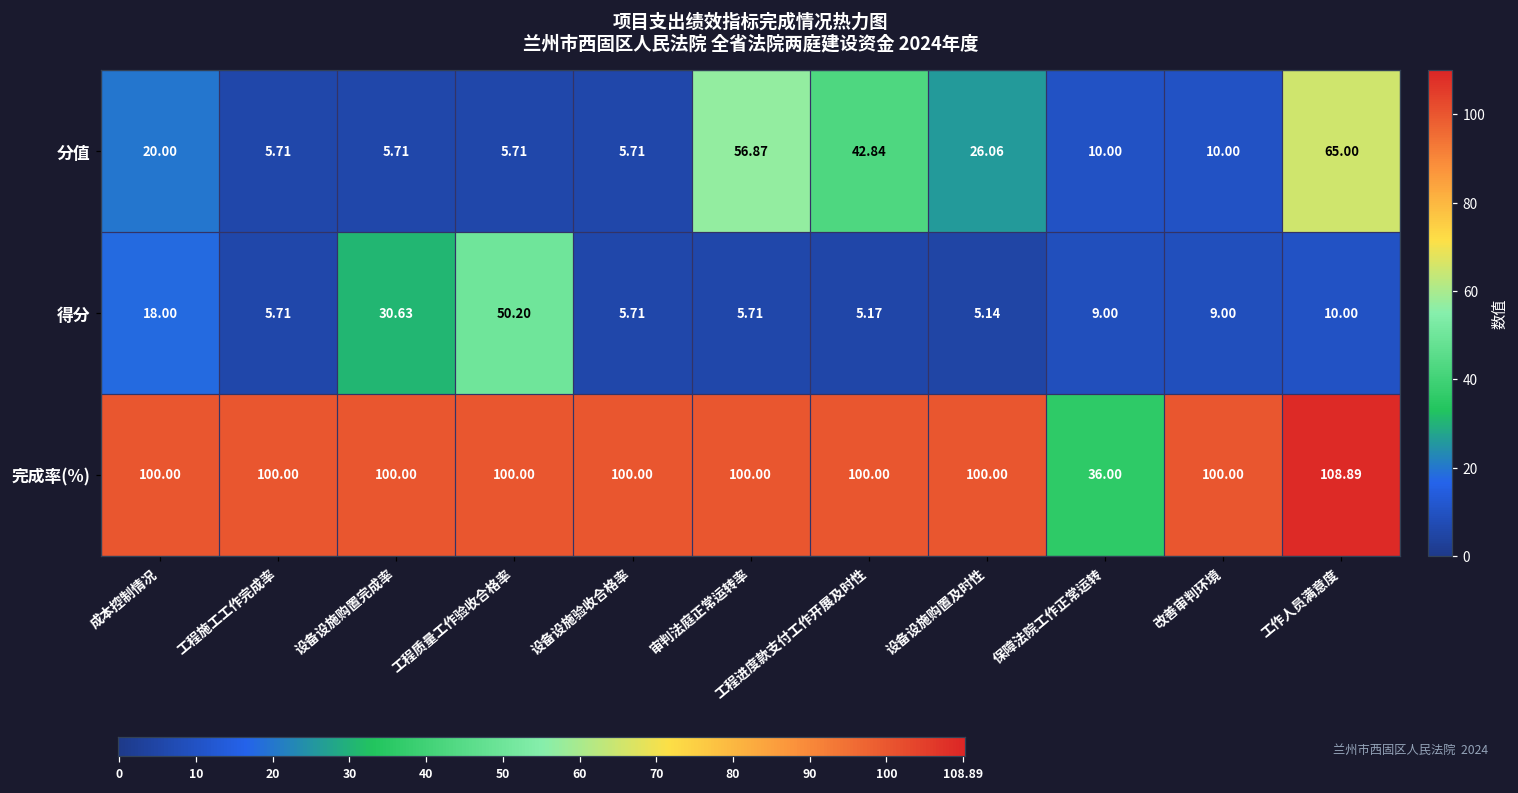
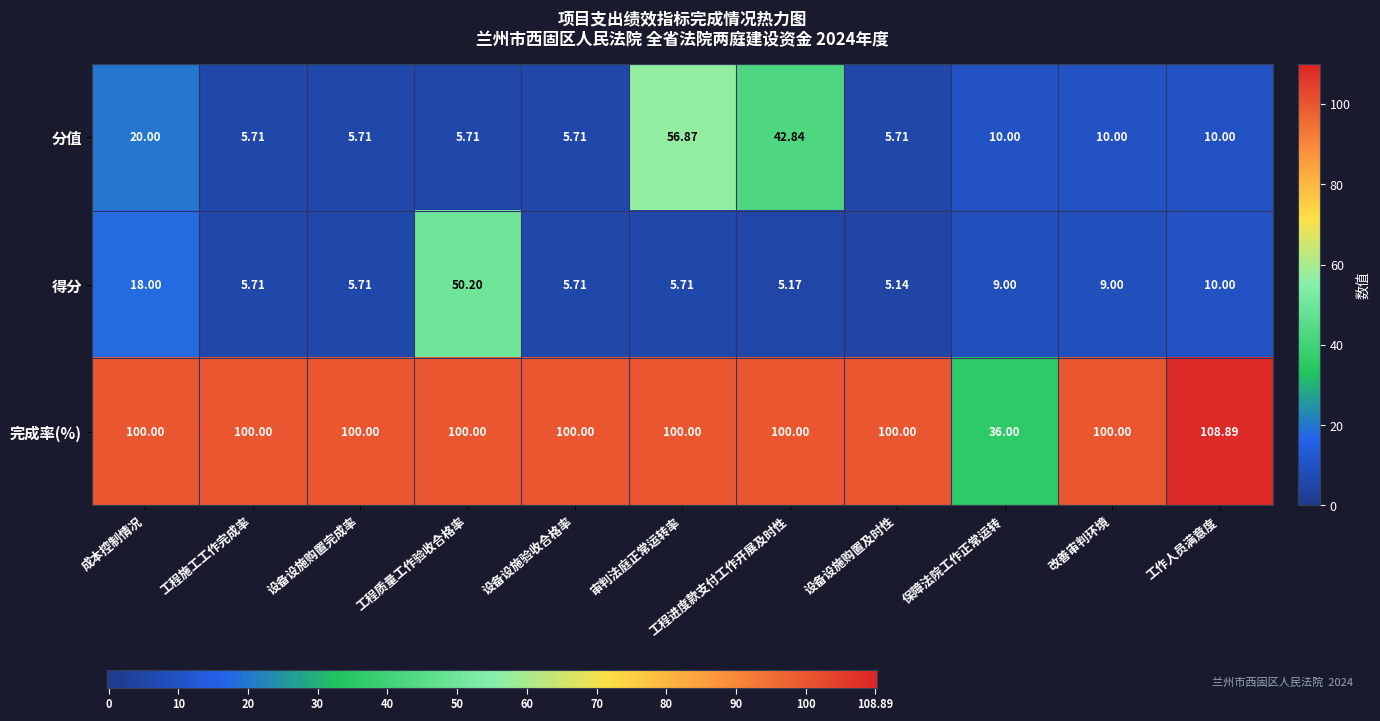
分值, 设备设施购置及时性: 26.06 -> 5.71
分值, 工作人员满意度: 65.00 -> 10.00
得分, 设备设施购置完成率: 30.63 -> 5.71
